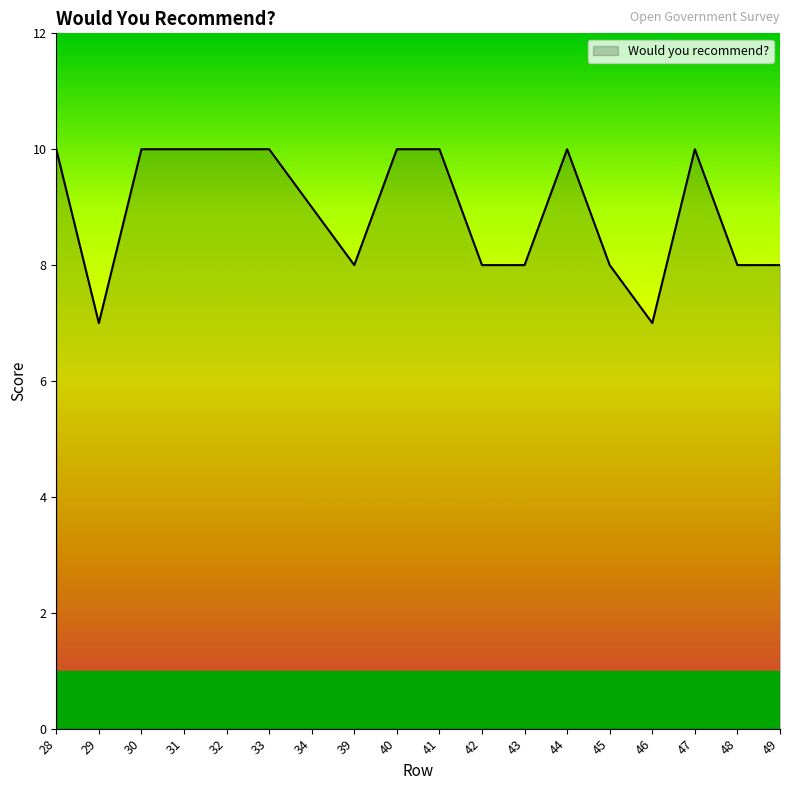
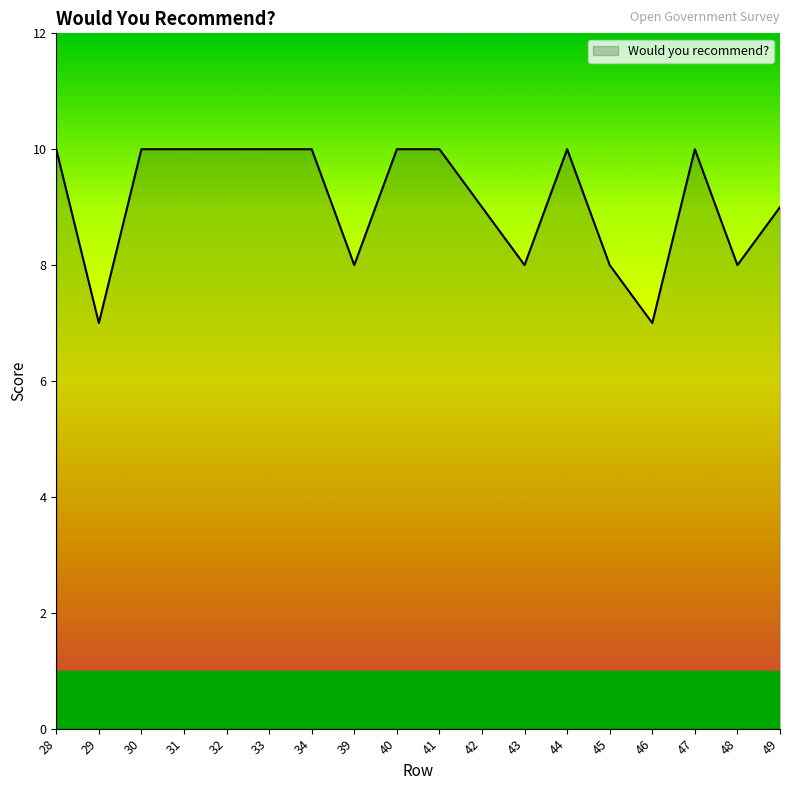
34: 9 -> 10
42: 8 -> 9
49: 8 -> 9
